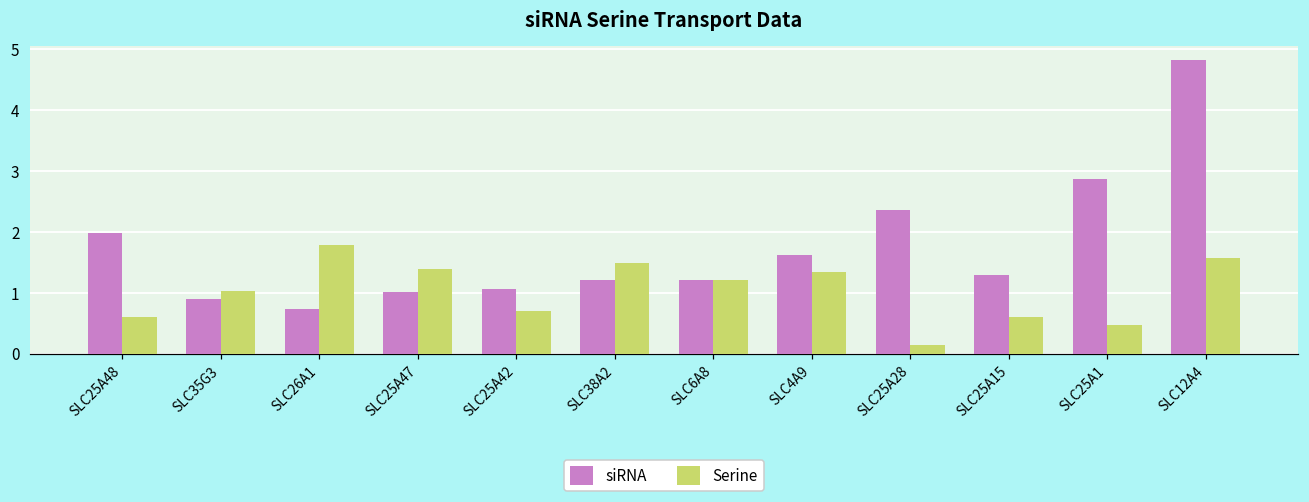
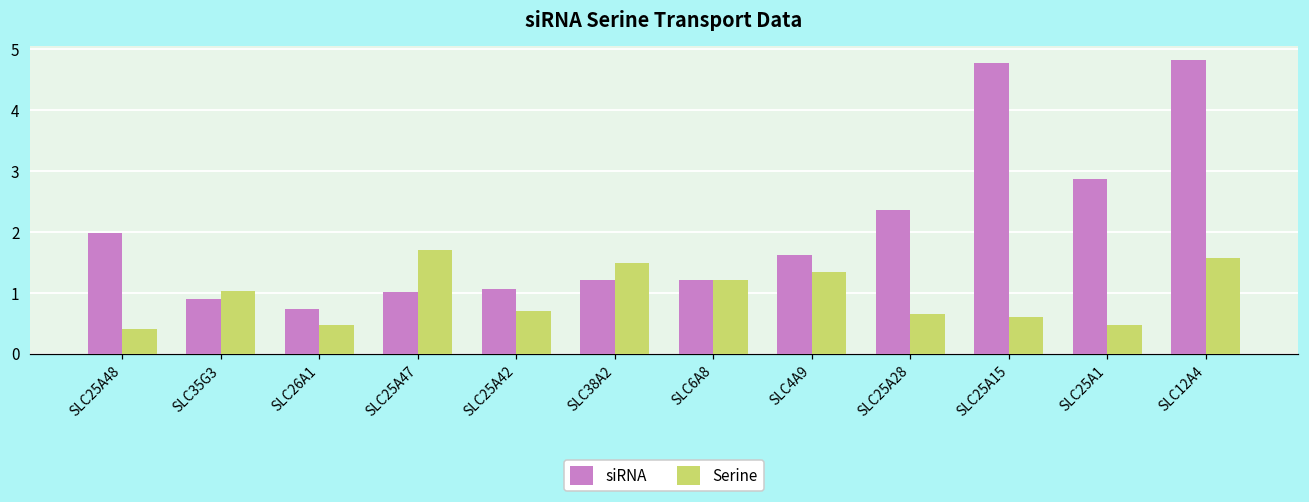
Serine, SLC25A48: 0.6 -> 0.4
Serine, SLC26A1: 1.8 -> 0.5
Serine, SLC25A47: 1.4 -> 1.7
Serine, SLC25A28: 0.1 -> 0.7
siRNA, SLC25A15: 1.3 -> 4.8
